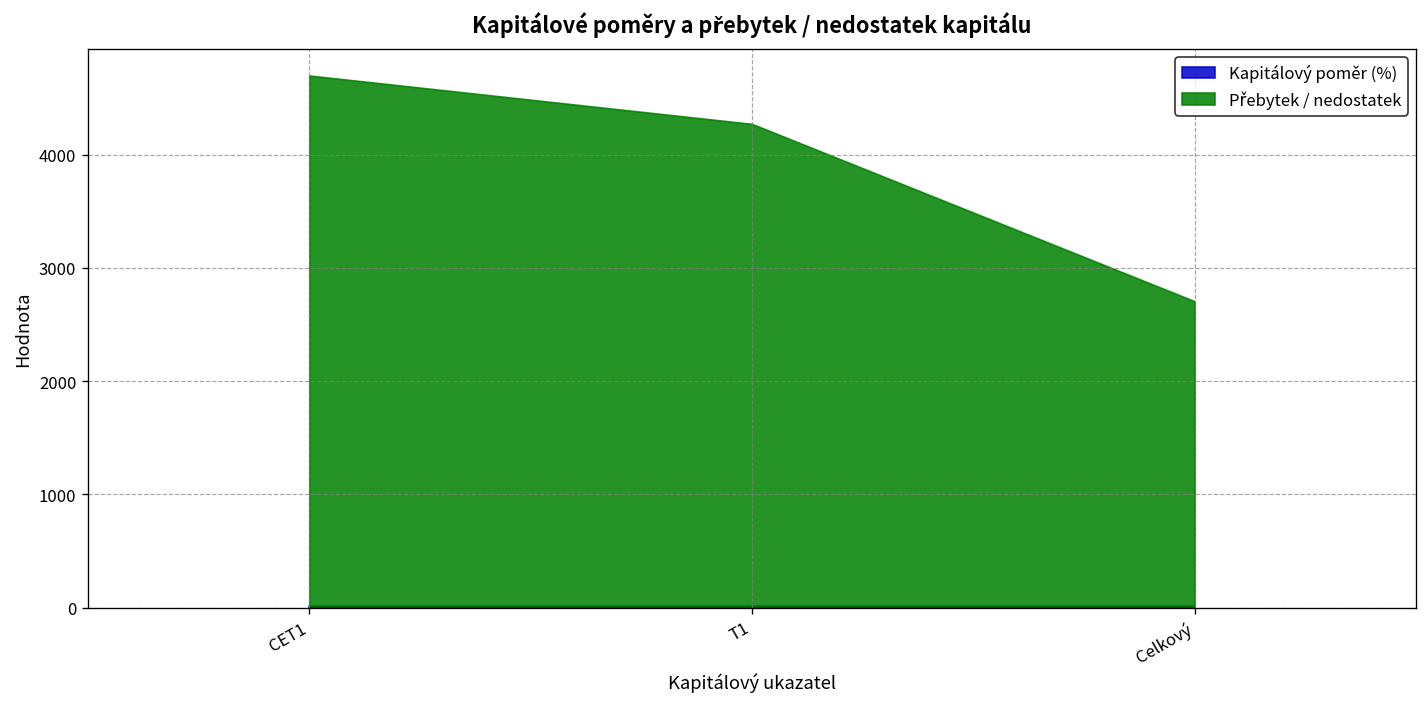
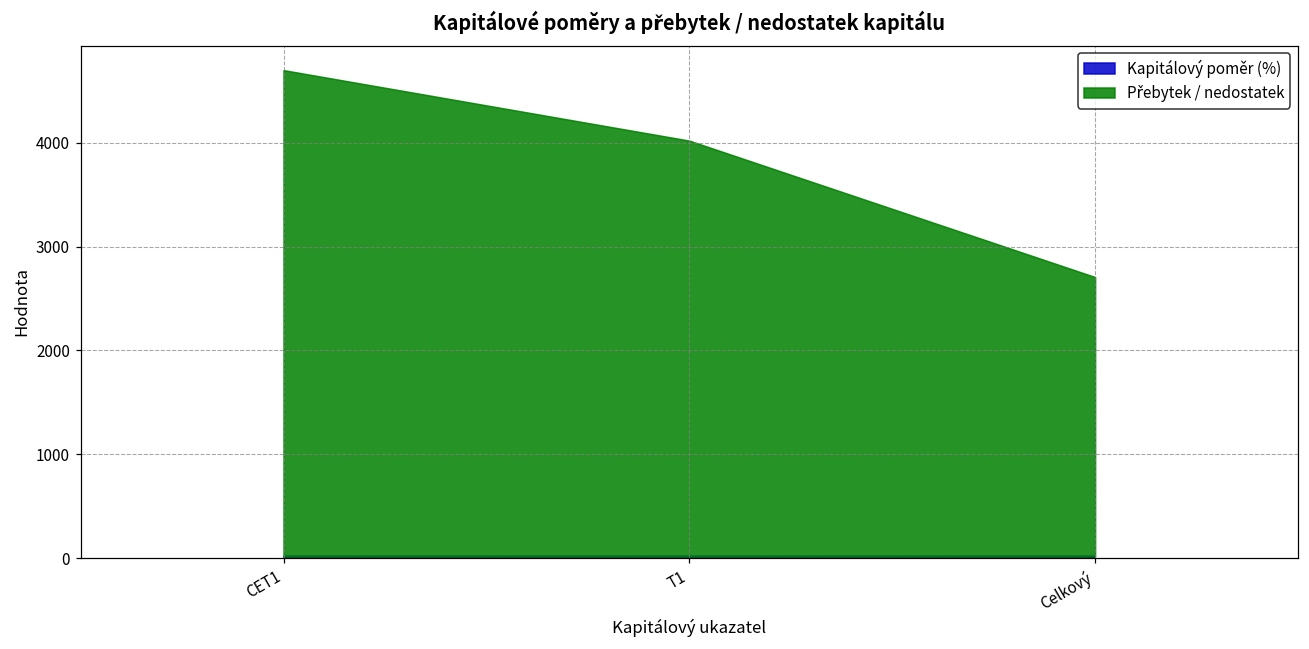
Přebytek / nedostatek, T1: 4300 -> 4000
